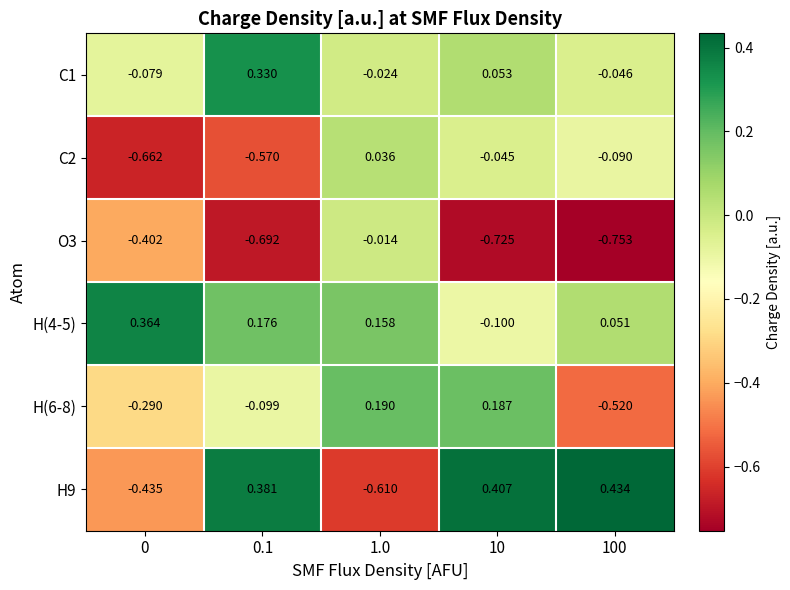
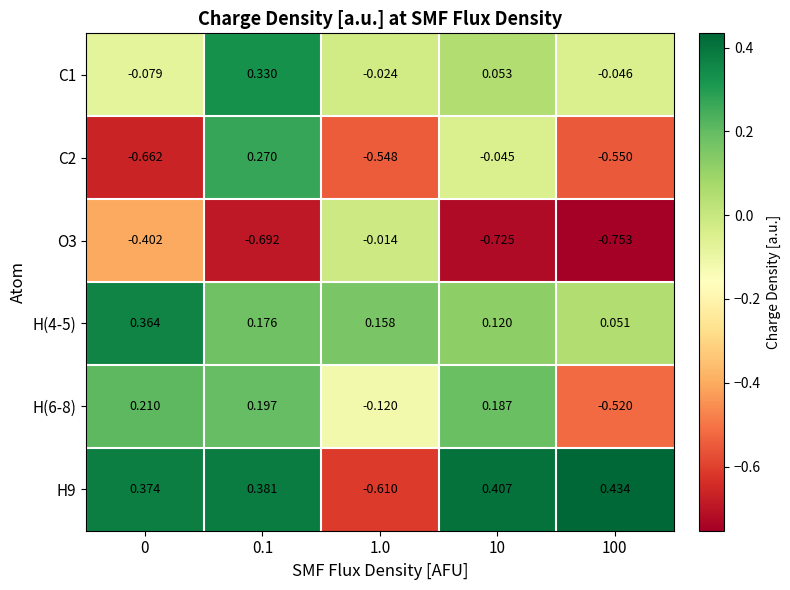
C2, 0.1: -0.570 -> 0.270
C2, 1.0: 0.036 -> -0.548
C2, 100: -0.090 -> -0.550
H(4-5), 10: -0.100 -> 0.120
H(6-8), 0: -0.290 -> 0.210
H(6-8), 0.1: -0.099 -> 0.197
H(6-8), 1.0: 0.190 -> -0.120
H9, 0: -0.435 -> 0.374
